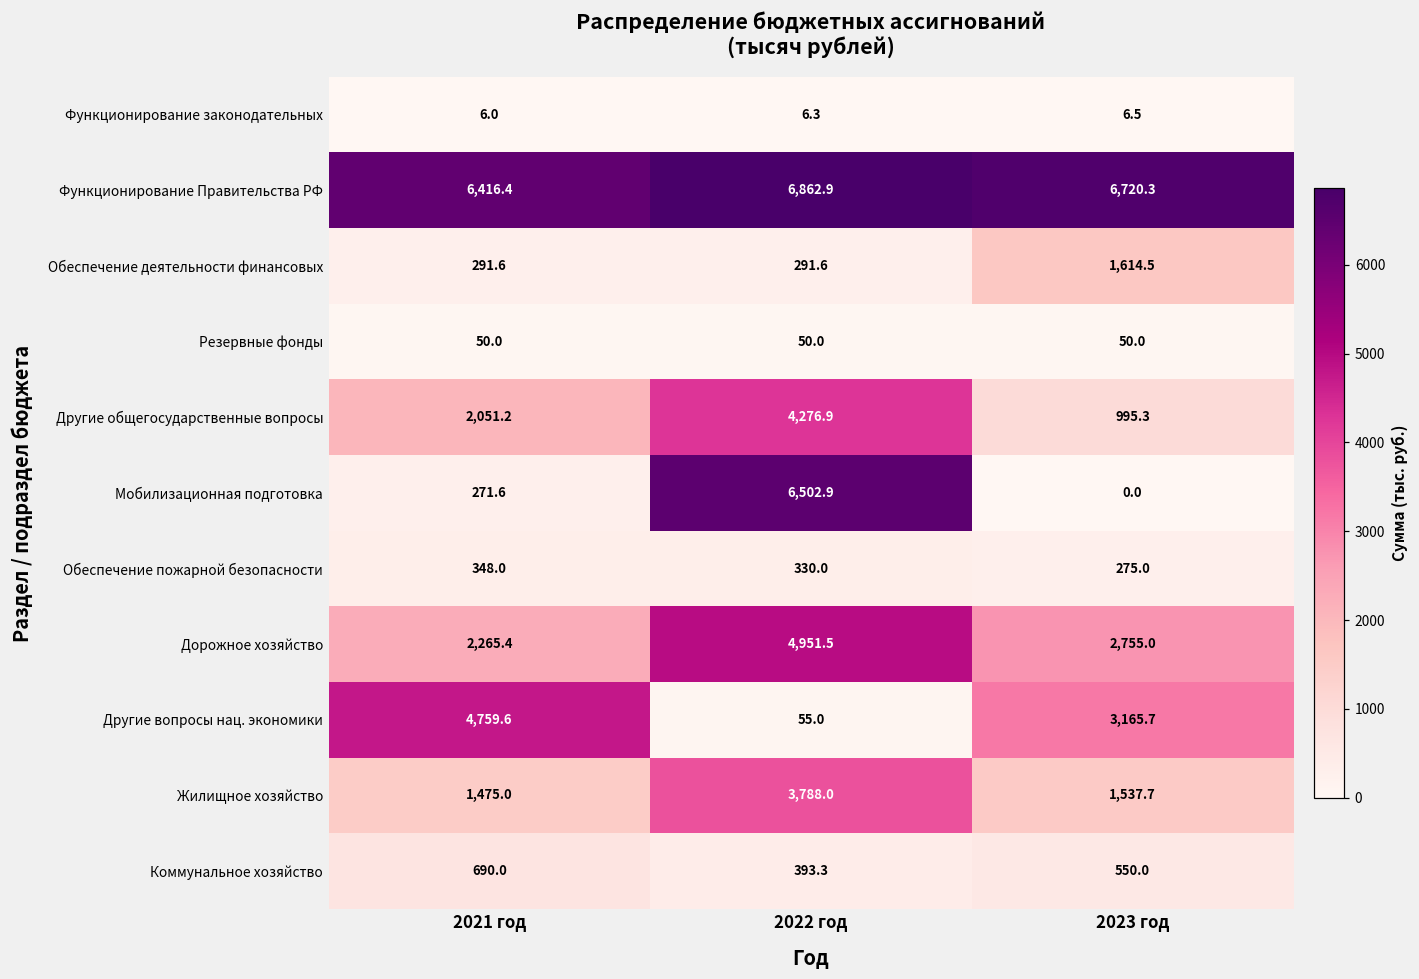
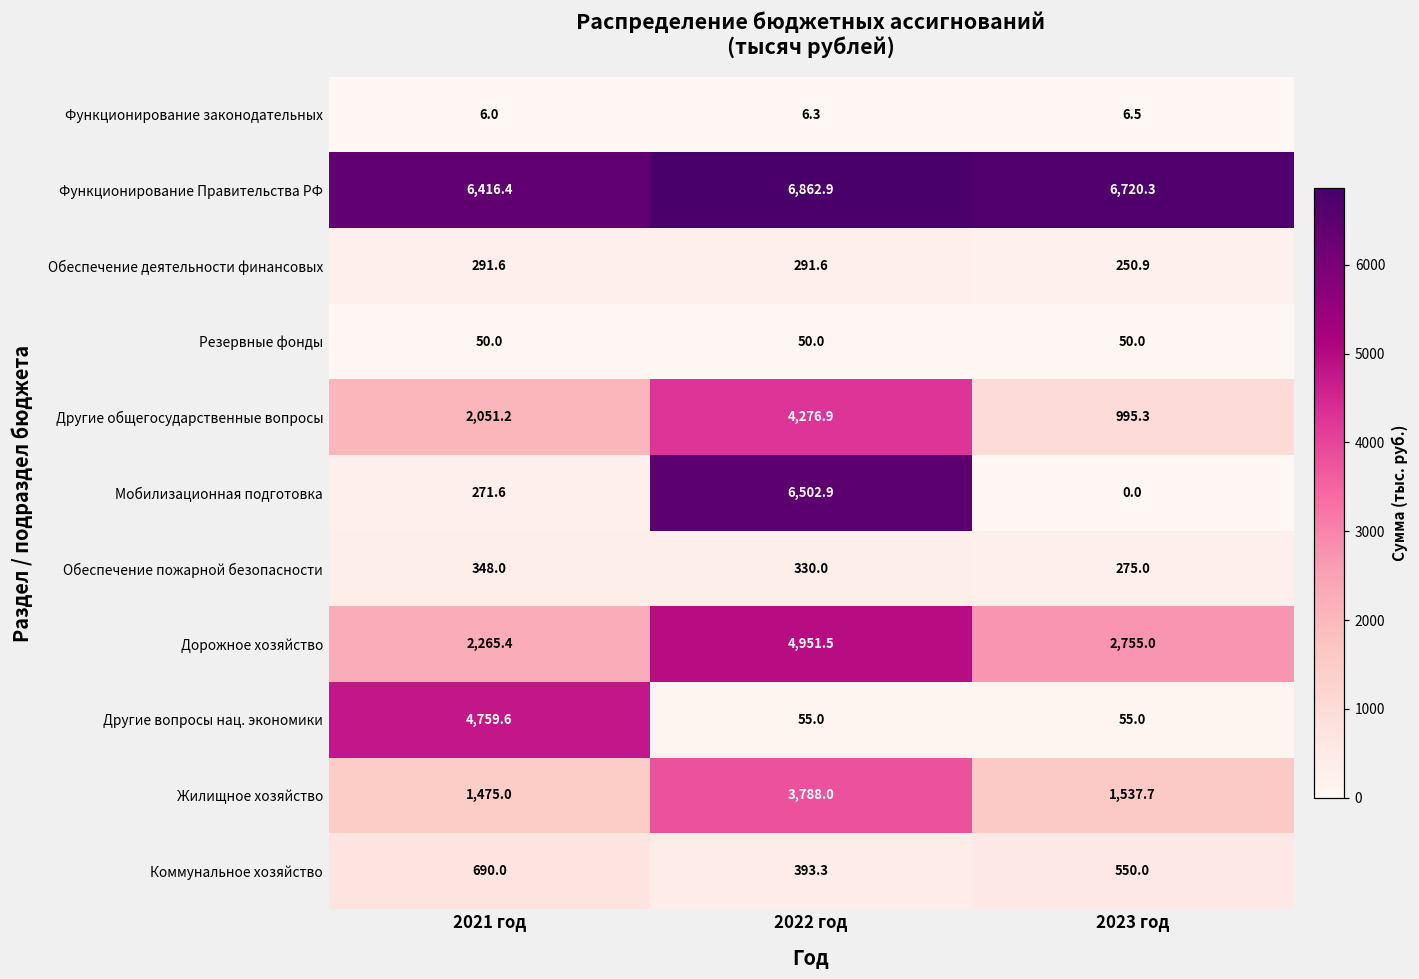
Обеспечение деятельности финансовых, 2023 год: 1,614.5 -> 250.9
Другие вопросы нац. экономики, 2023 год: 3,165.7 -> 55.0
